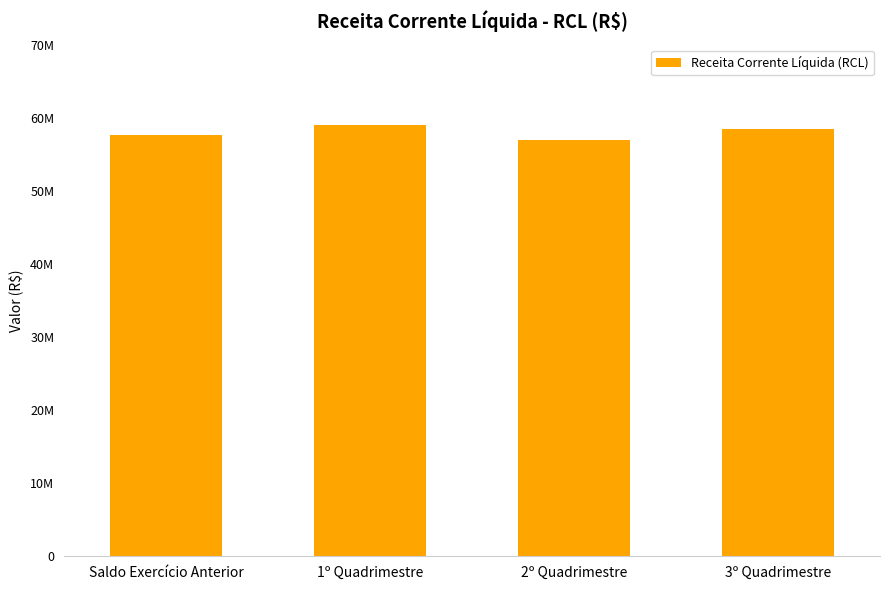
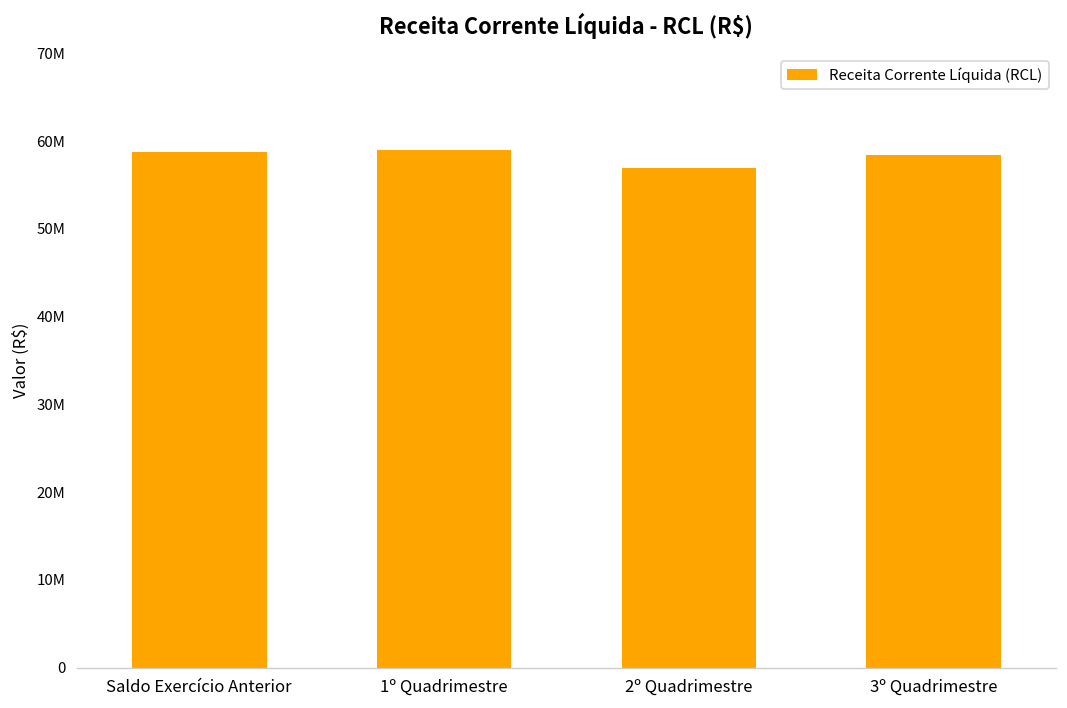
Saldo Exercício Anterior: 58000000 -> 59000000
